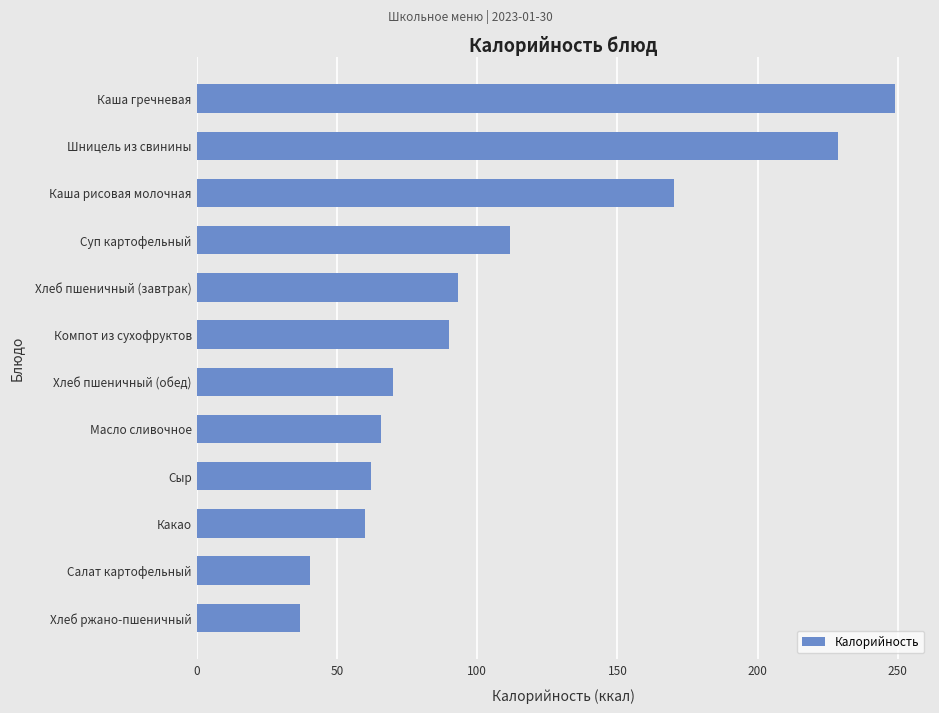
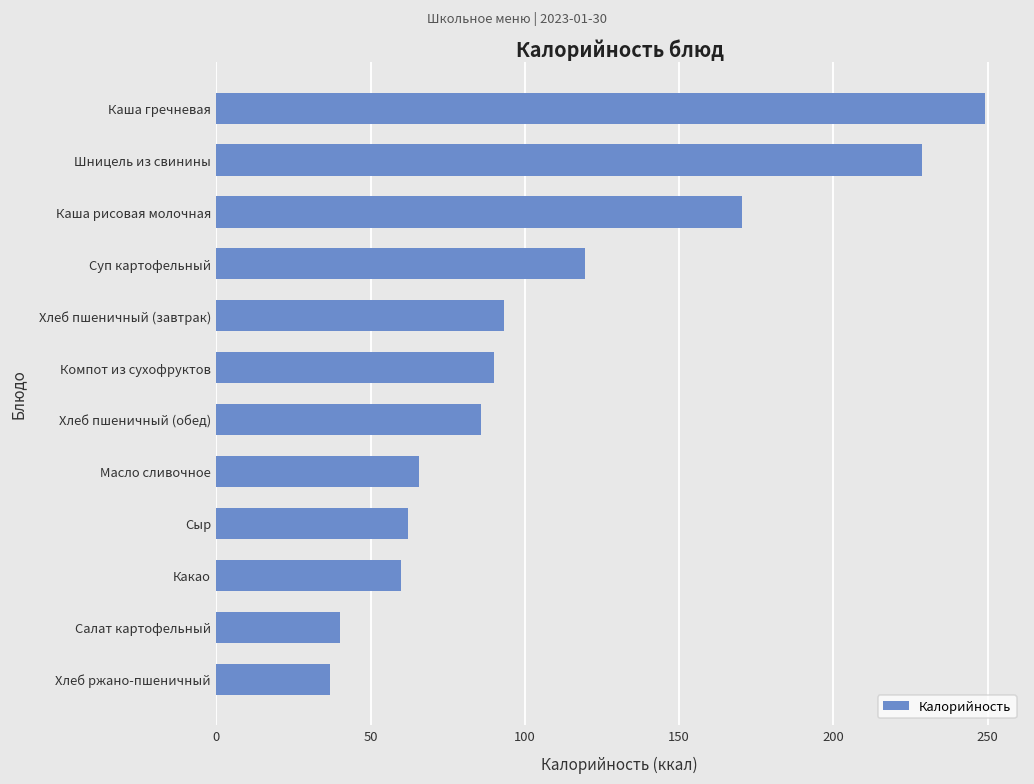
Суп картофельный: 112 -> 120
Хлеб пшеничный (обед): 70 -> 86
